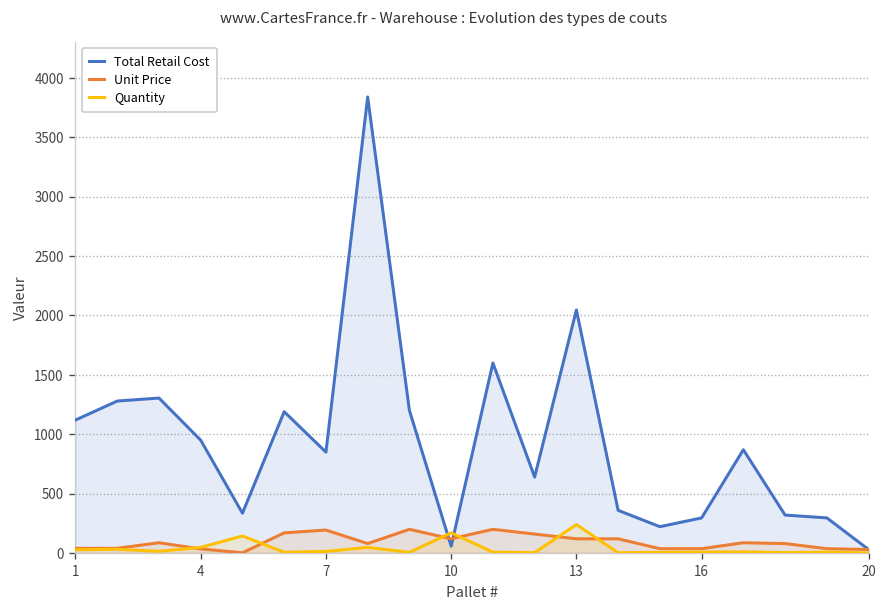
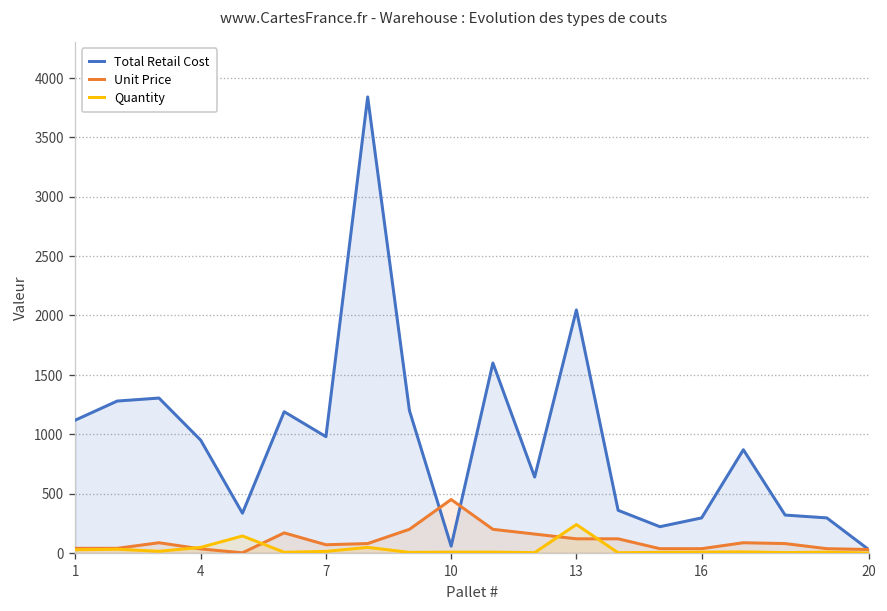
Total Retail Cost, 7: 800 -> 1000
Unit Price, 7: 200 -> 100
Unit Price, 10: 100 -> 500
Quantity, 10: 200 -> 0
